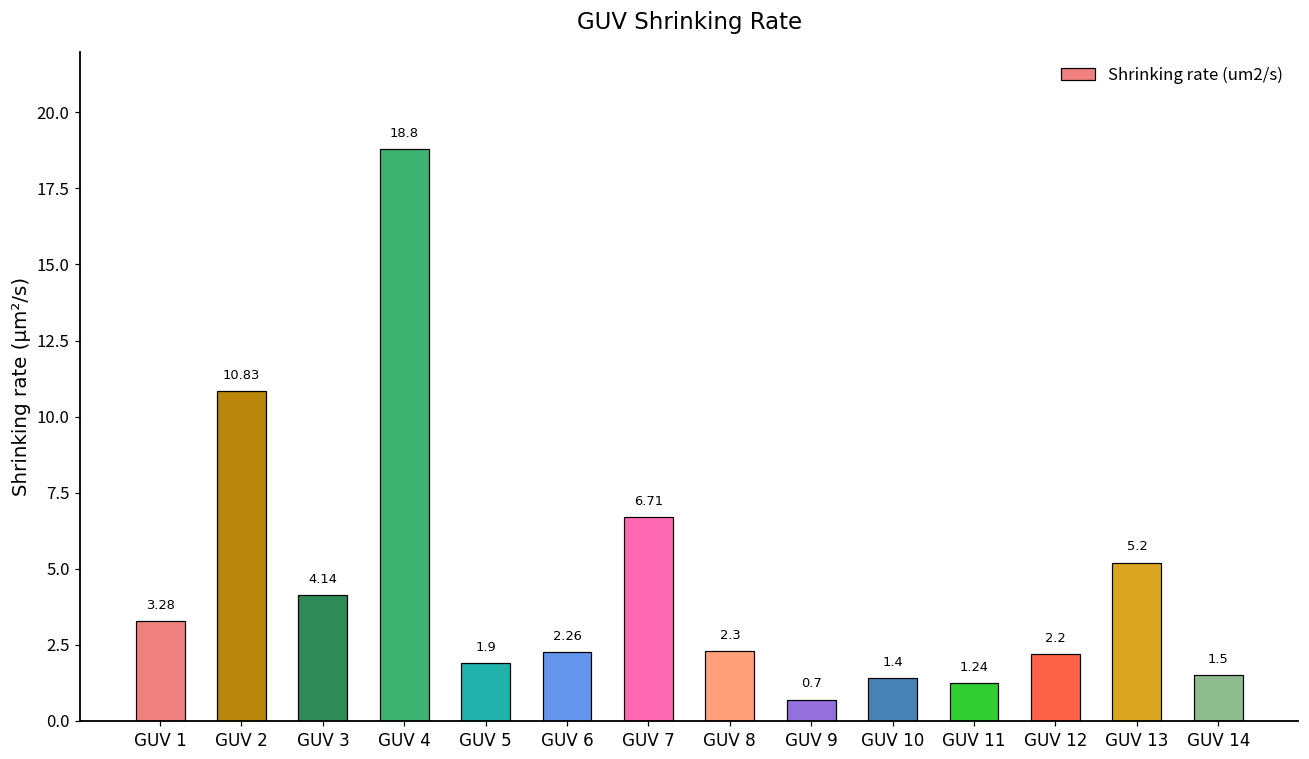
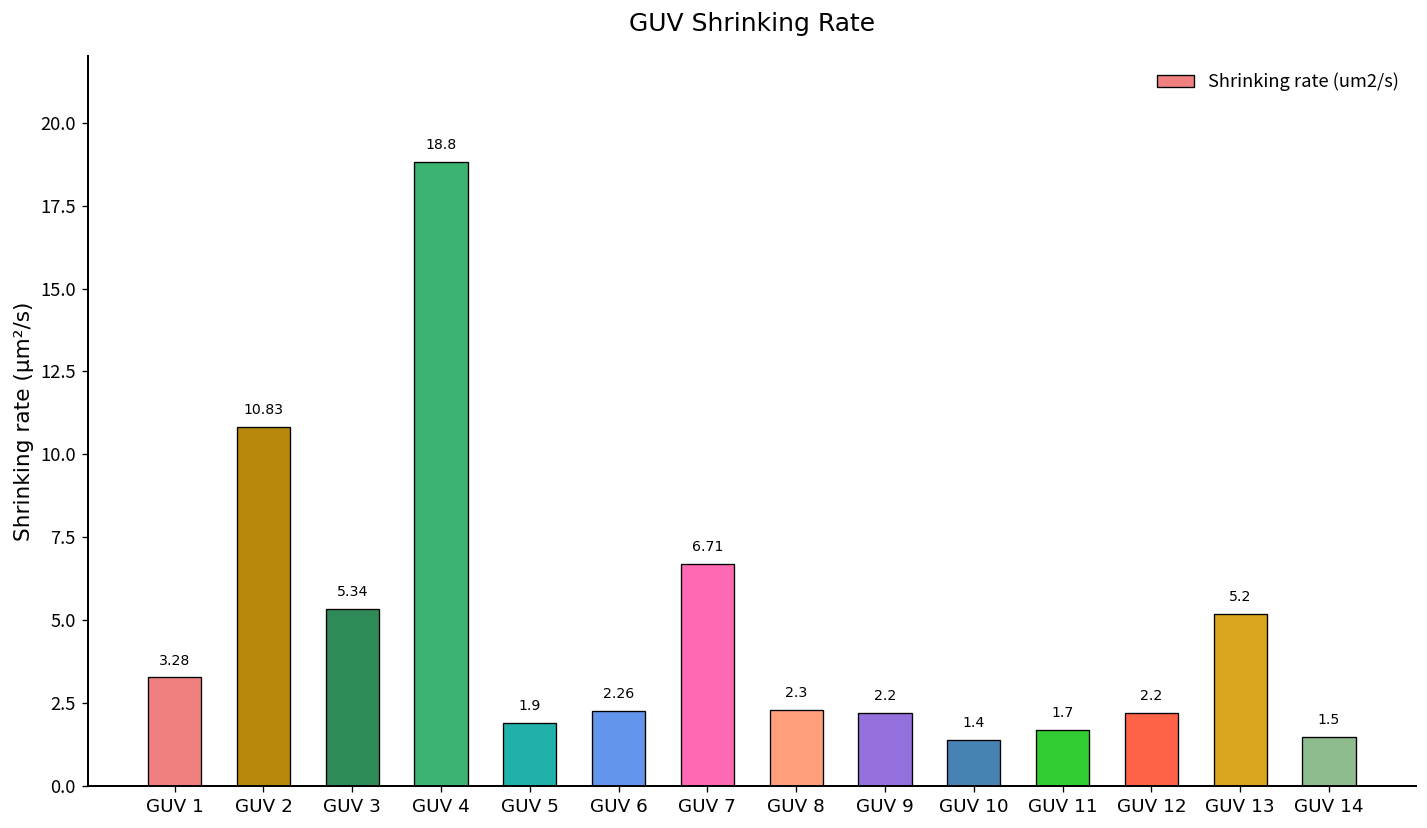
GUV 3: 4.14 -> 5.34
GUV 9: 0.7 -> 2.2
GUV 11: 1.24 -> 1.7
